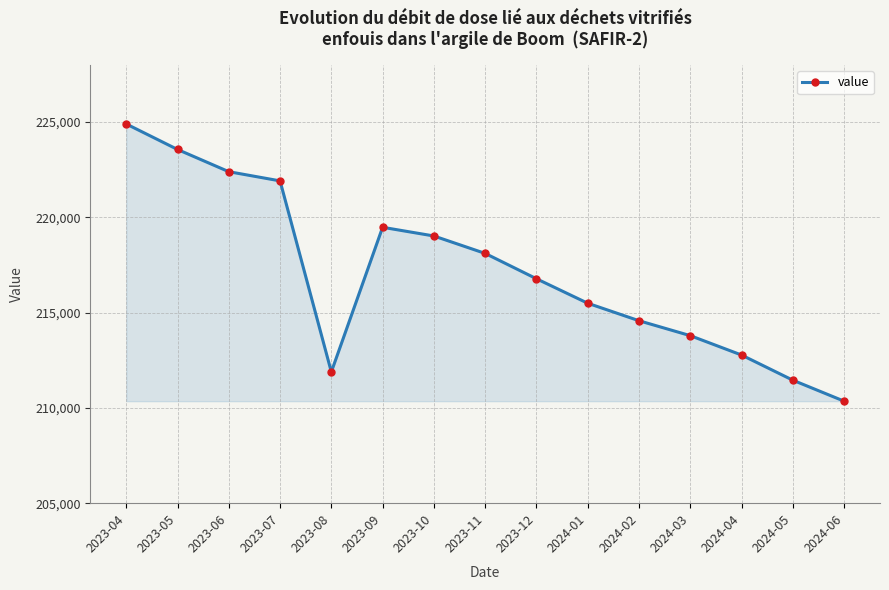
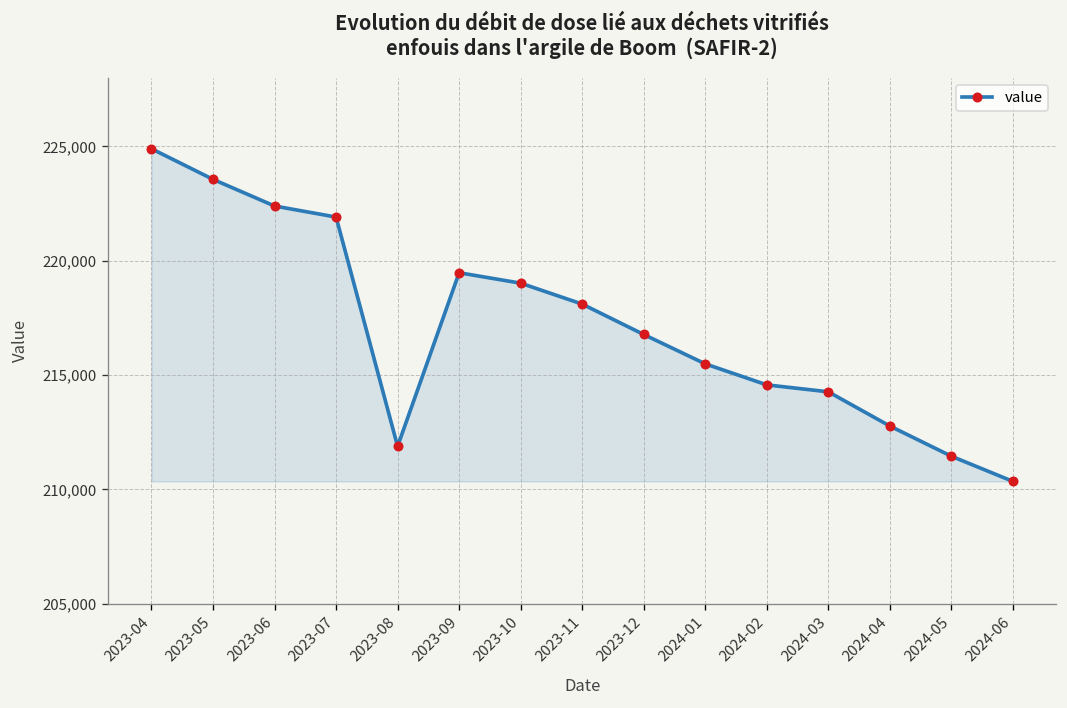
2024-03: 213,800 -> 214,300
